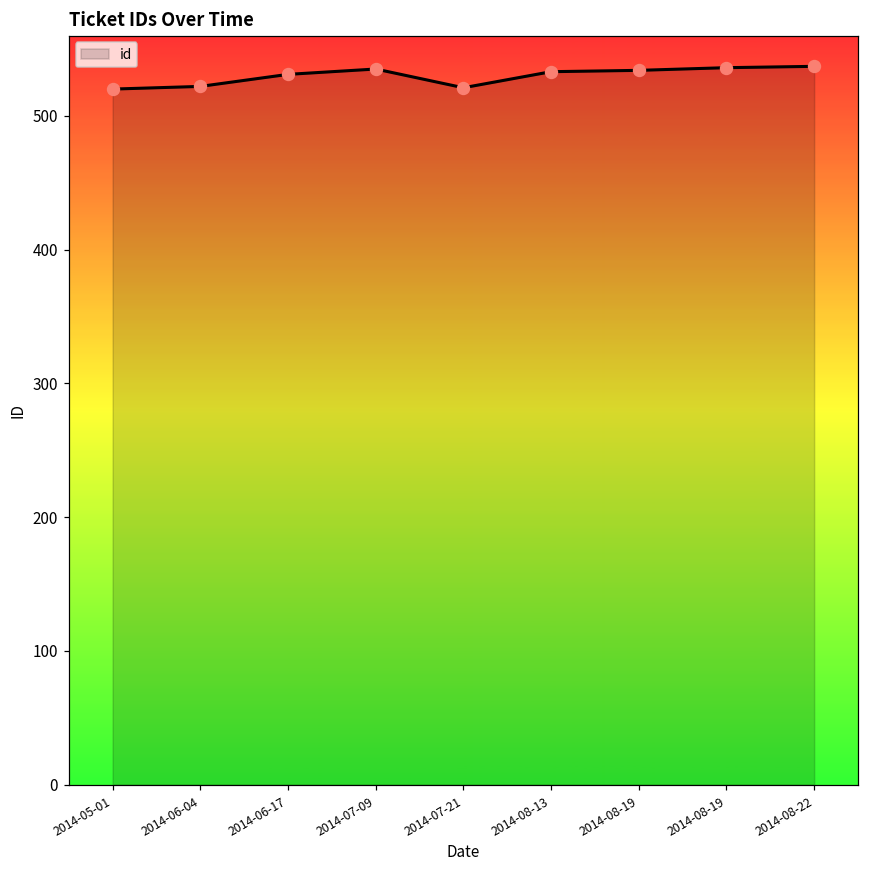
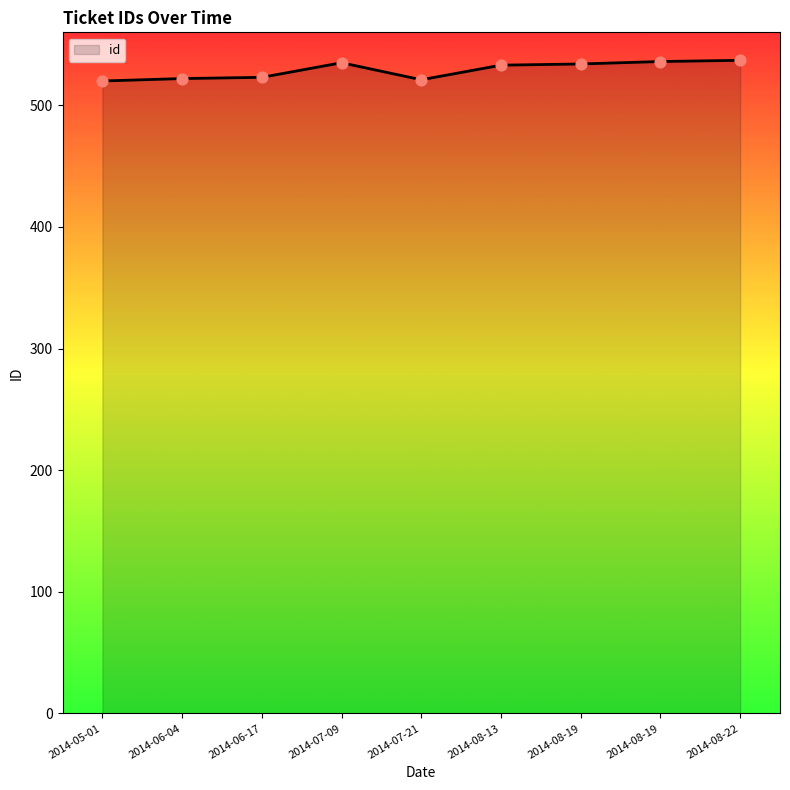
2014-06-17: 531 -> 523
